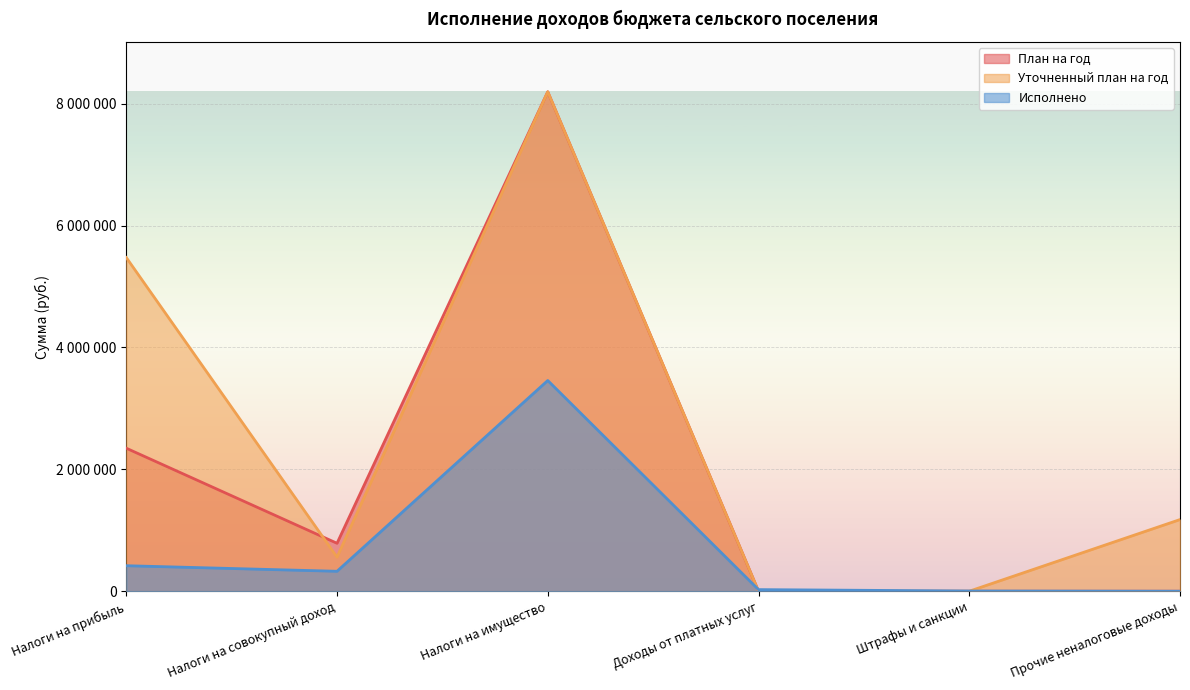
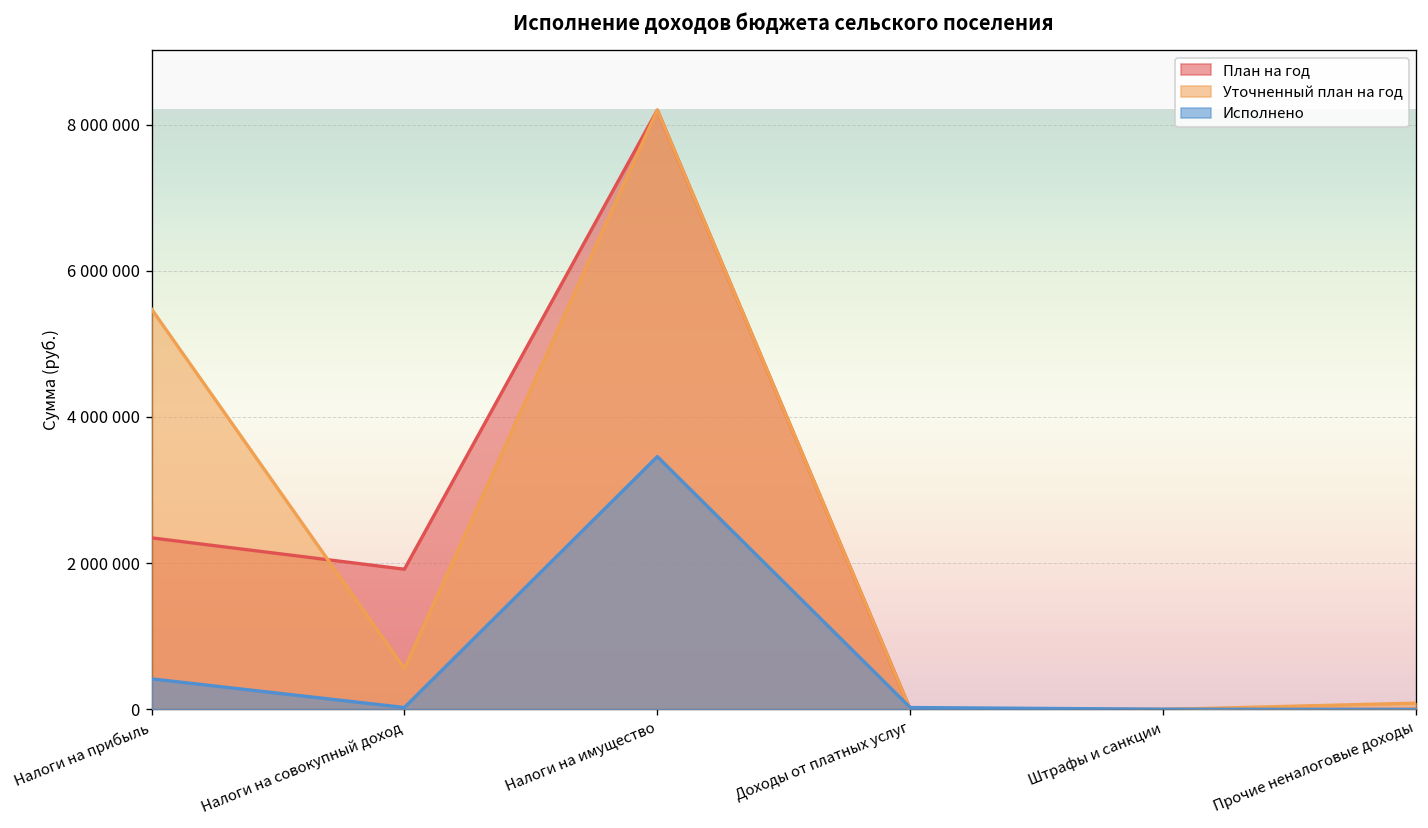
План на год, Налоги на совокупный доход: 800000 -> 1900000
Исполнено, Налоги на совокупный доход: 300000 -> 0
Уточненный план на год, Прочие неналоговые доходы: 1200000 -> 100000
